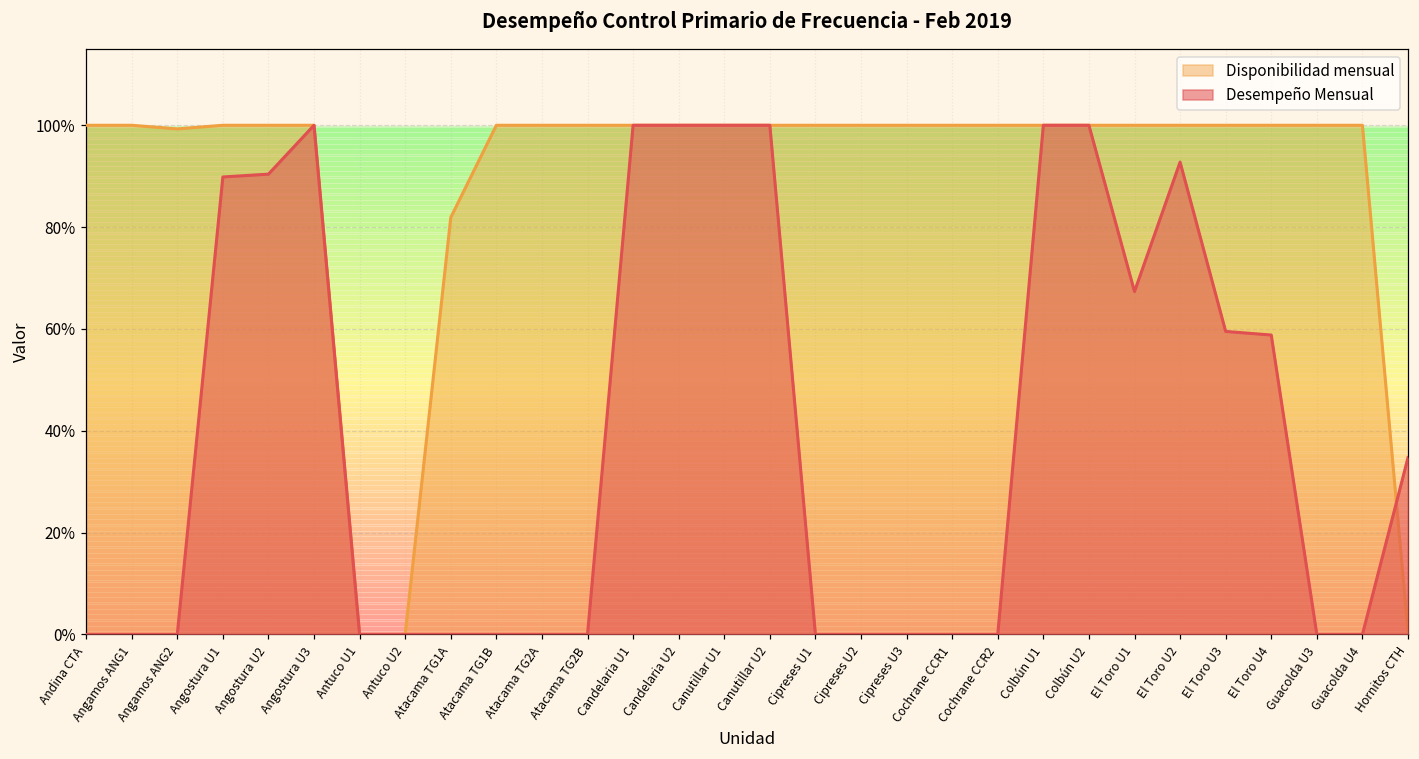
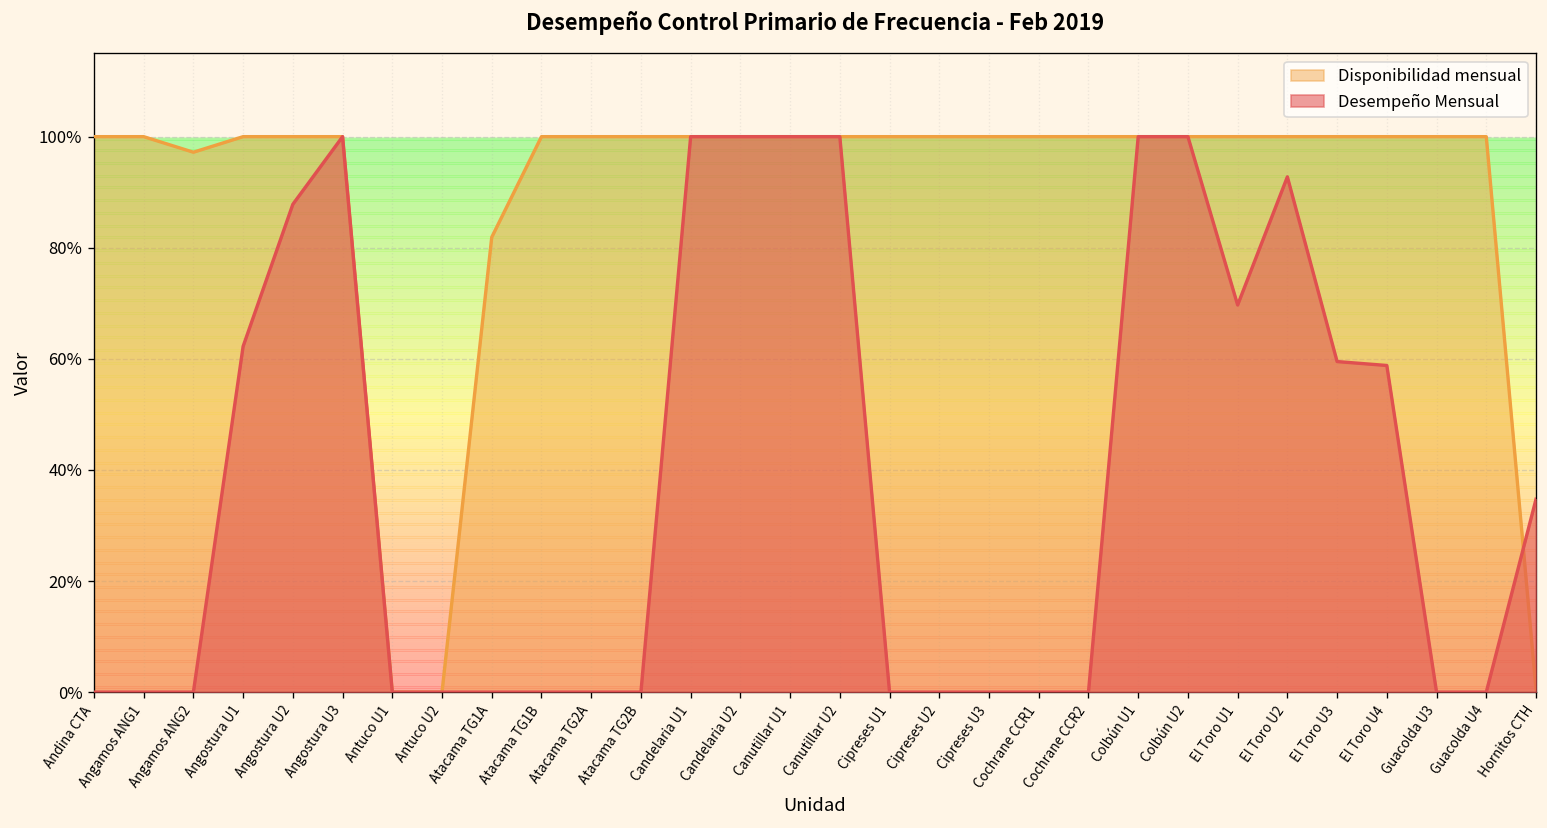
Disponibilidad mensual, Angamos ANG2: 99% -> 97%
Desempeño Mensual, Angostura U1: 90% -> 62%
Desempeño Mensual, Angostura U2: 90% -> 88%
Desempeño Mensual, El Toro U1: 67% -> 70%
